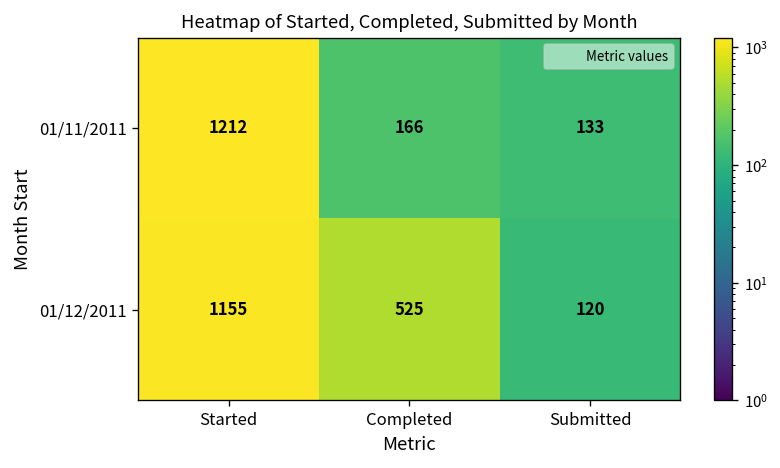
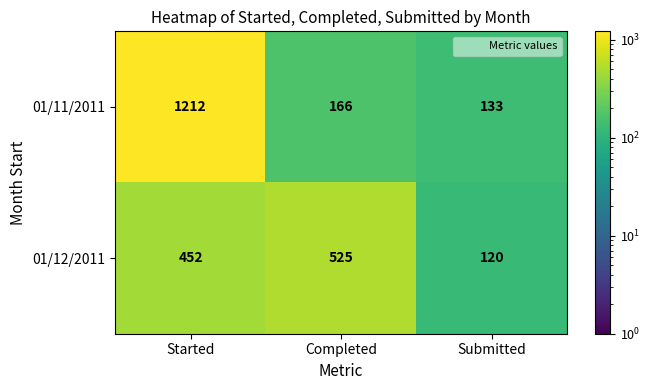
01/12/2011, Started: 1155 -> 452
